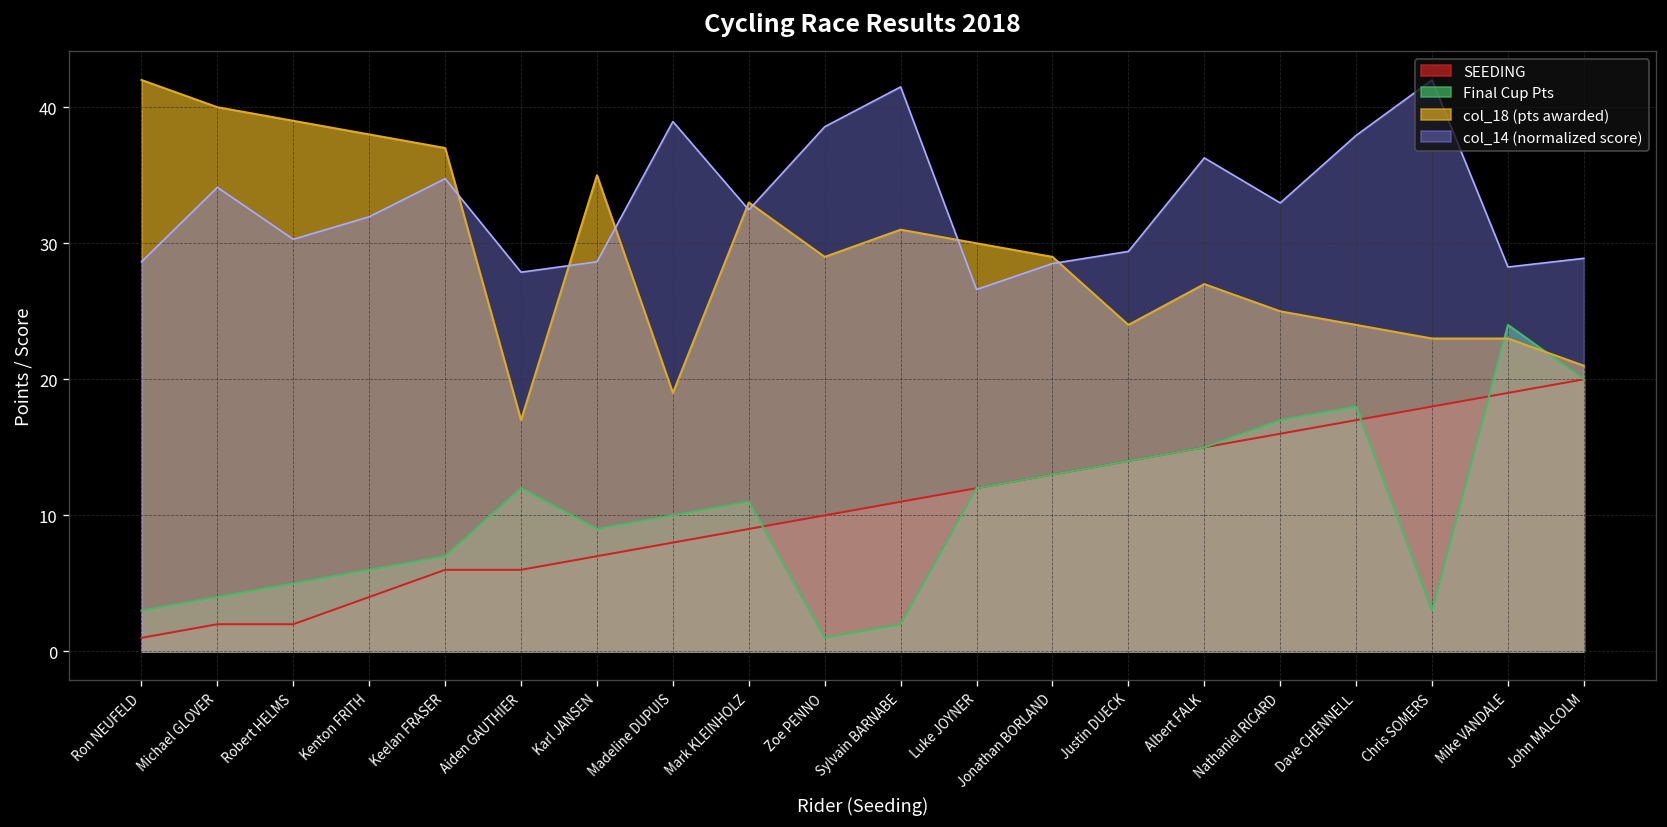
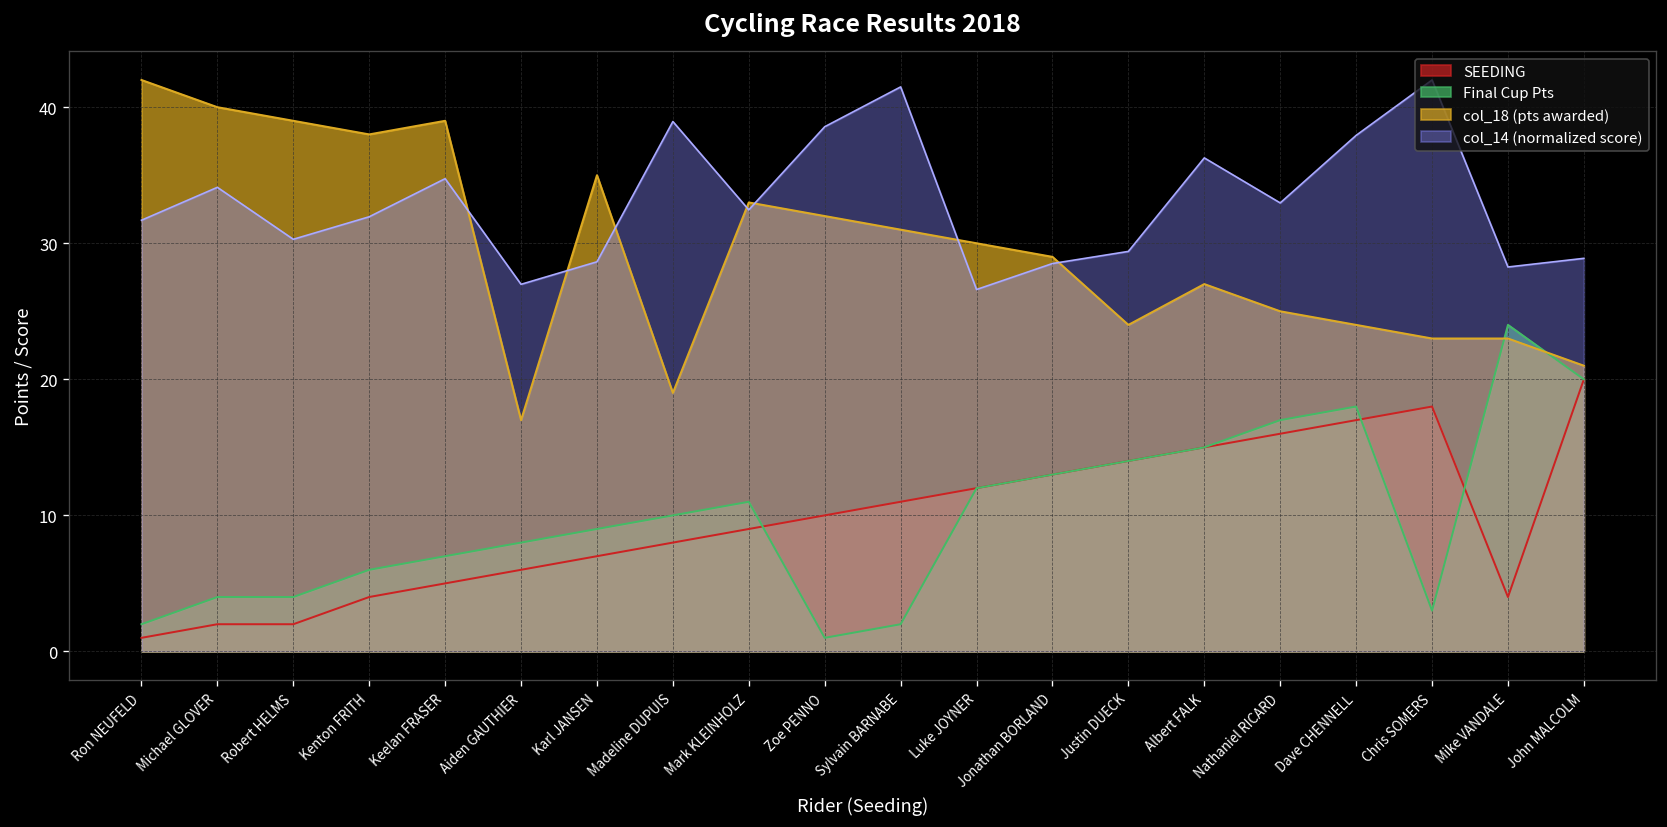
Final Cup Pts, Ron NEUFELD: 3 -> 2
col_14 (normalized score), Ron NEUFELD: 28.6 -> 31.7
Final Cup Pts, Robert HELMS: 5 -> 4
SEEDING, Keelan FRASER: 6 -> 5
col_18 (pts awarded), Keelan FRASER: 37 -> 39
Final Cup Pts, Aiden GAUTHIER: 12 -> 8
col_14 (normalized score), Aiden GAUTHIER: 27.9 -> 27.0
col_18 (pts awarded), Zoe PENNO: 29 -> 32
SEEDING, Mike VANDALE: 19 -> 4
